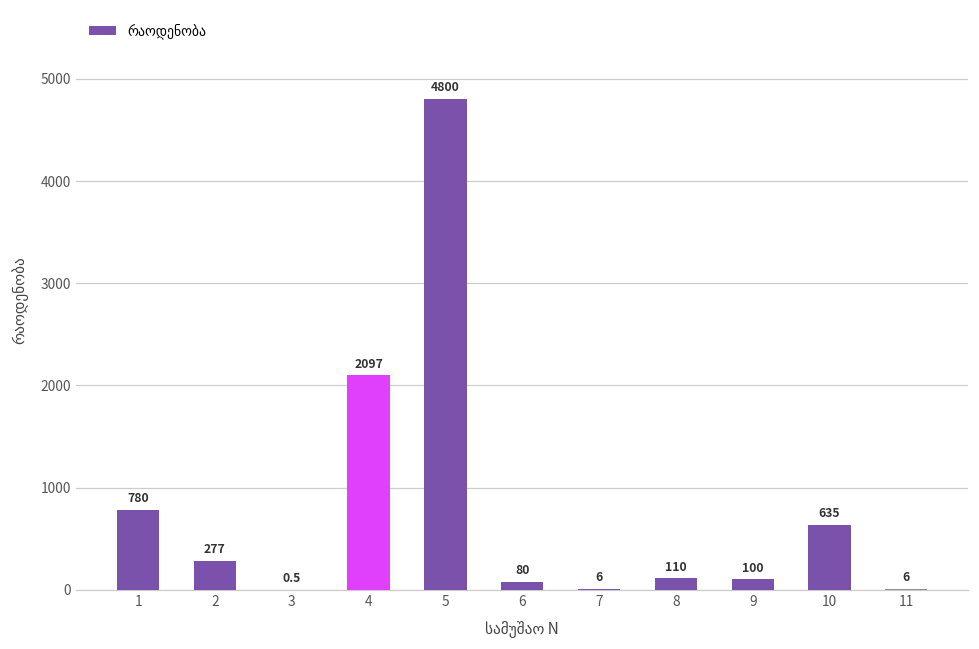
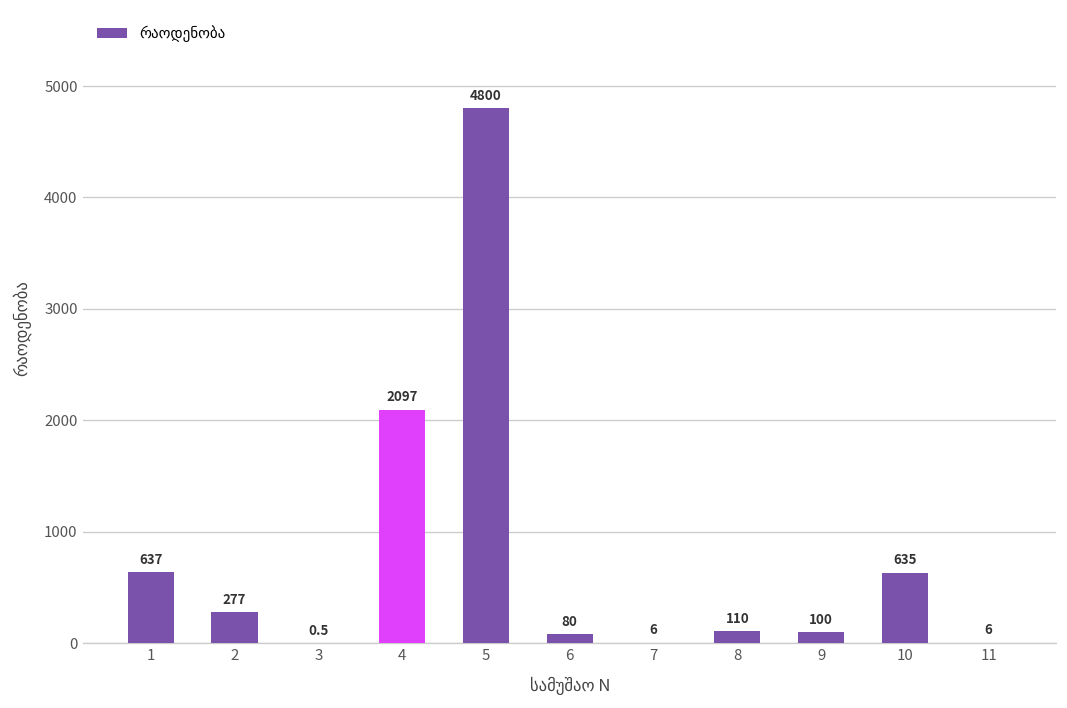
1: 780 -> 637
